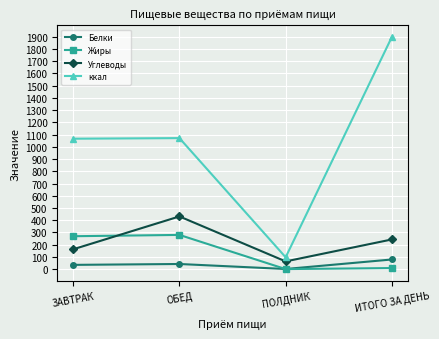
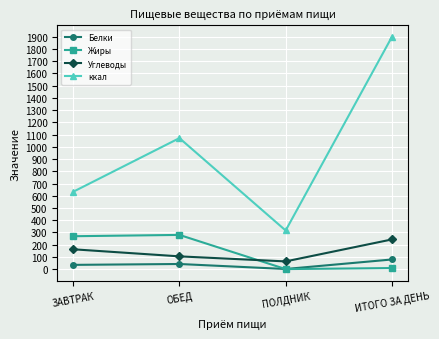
ккал, ЗАВТРАК: 1070 -> 630
Углеводы, ОБЕД: 430 -> 100
ккал, ПОЛДНИК: 100 -> 320
